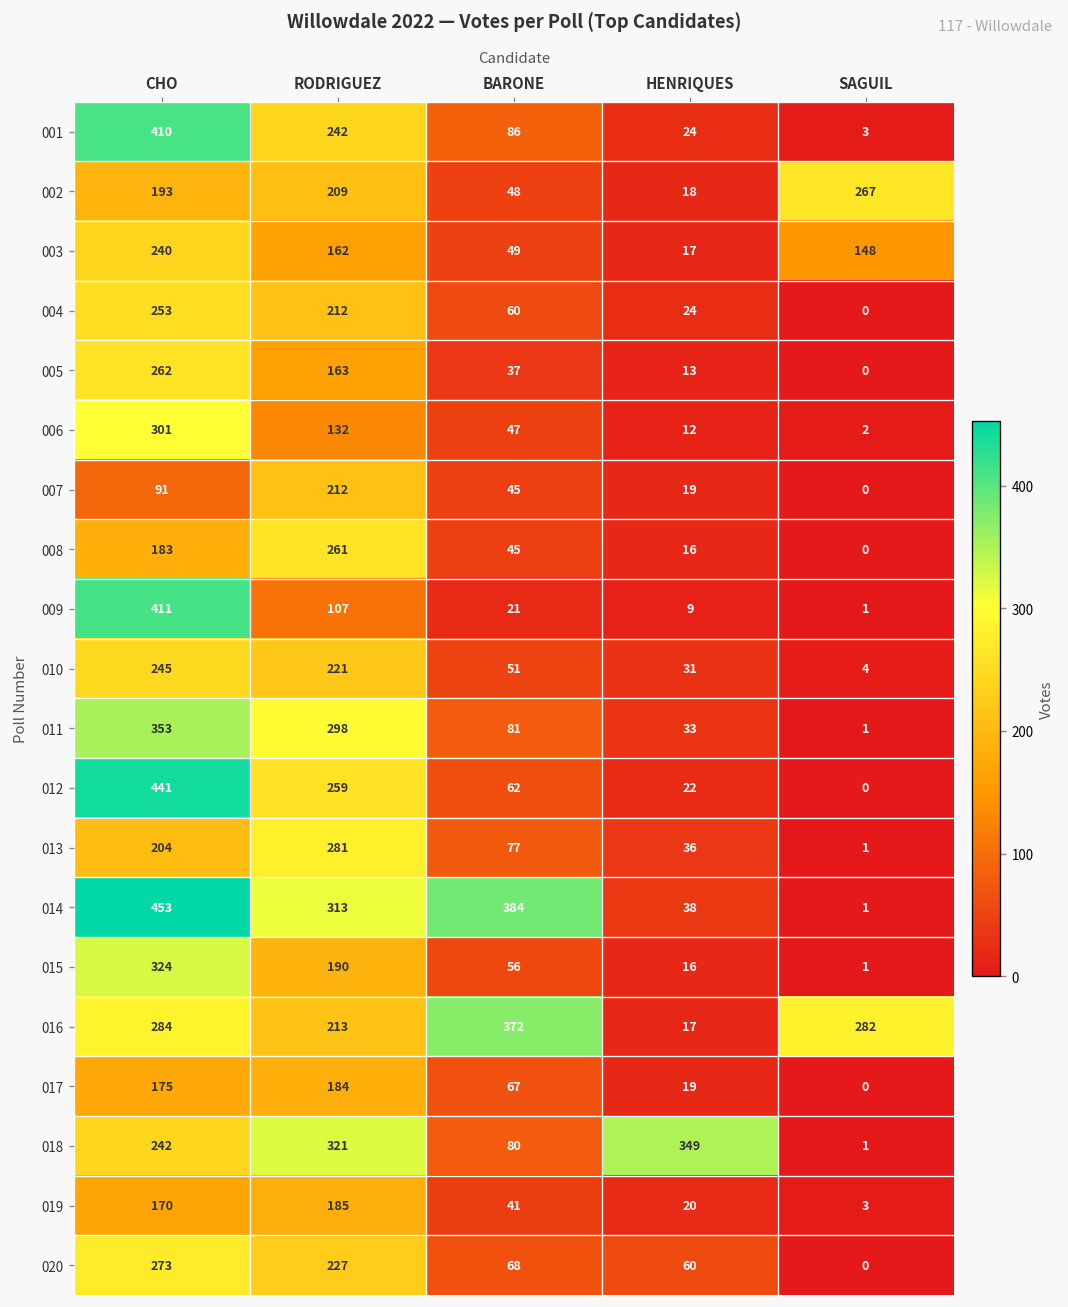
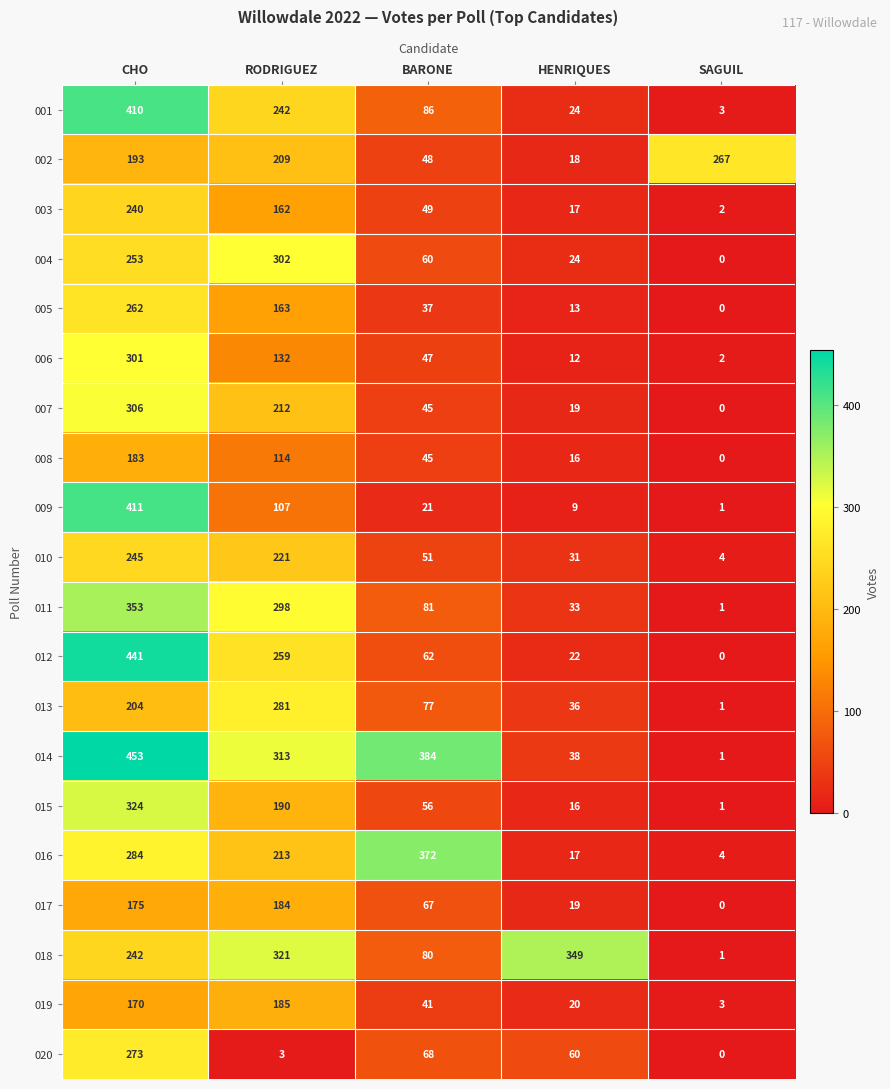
003, SAGUIL: 148 -> 2
004, RODRIGUEZ: 212 -> 302
007, CHO: 91 -> 306
008, RODRIGUEZ: 261 -> 114
016, SAGUIL: 282 -> 4
020, RODRIGUEZ: 227 -> 3
